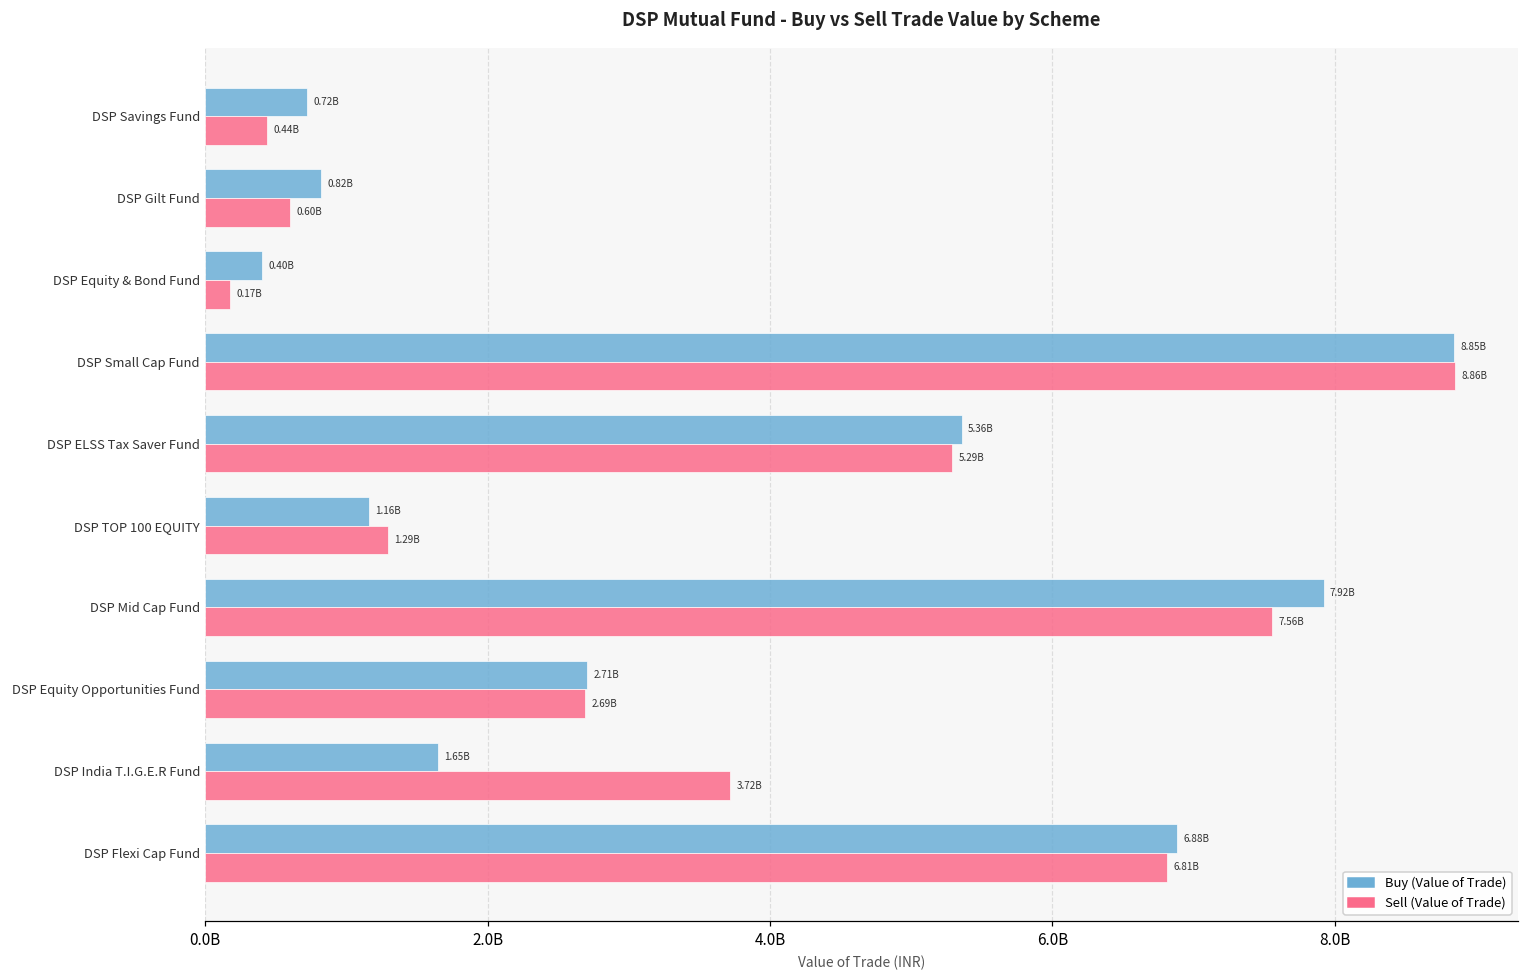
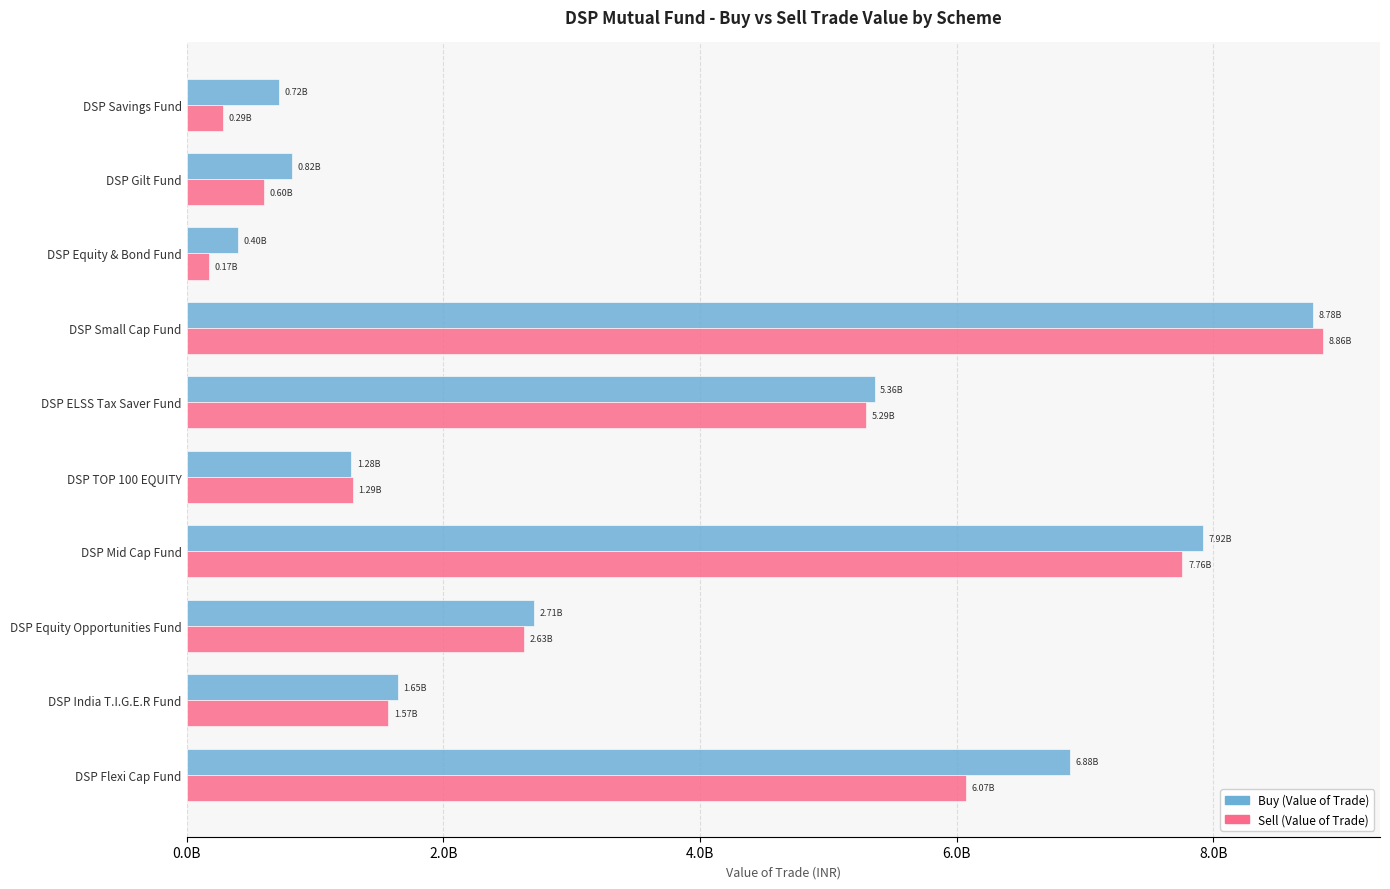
Sell (Value of Trade), DSP Savings Fund: 0.44B -> 0.29B
Buy (Value of Trade), DSP Small Cap Fund: 8.85B -> 8.78B
Buy (Value of Trade), DSP TOP 100 EQUITY: 1.16B -> 1.28B
Sell (Value of Trade), DSP Mid Cap Fund: 7.56B -> 7.76B
Sell (Value of Trade), DSP Equity Opportunities Fund: 2.69B -> 2.63B
Sell (Value of Trade), DSP India T.I.G.E.R Fund: 3.72B -> 1.57B
Sell (Value of Trade), DSP Flexi Cap Fund: 6.81B -> 6.07B
